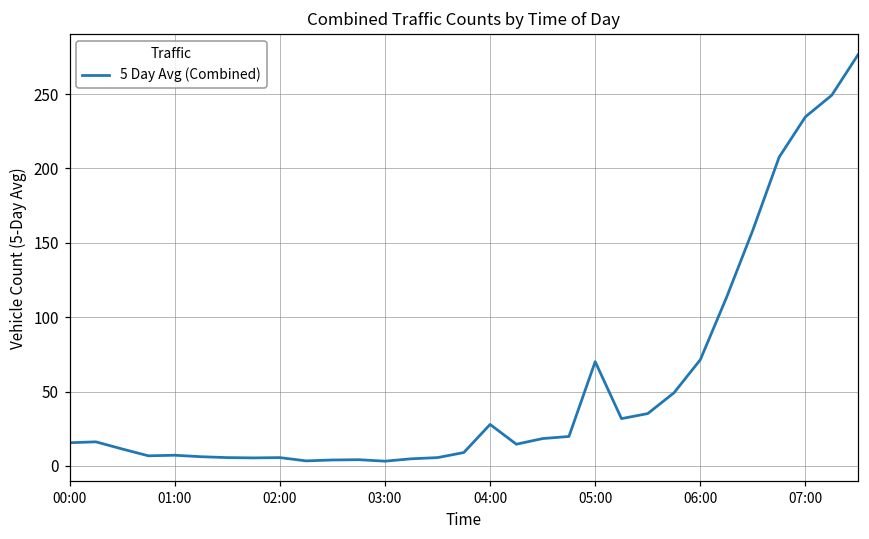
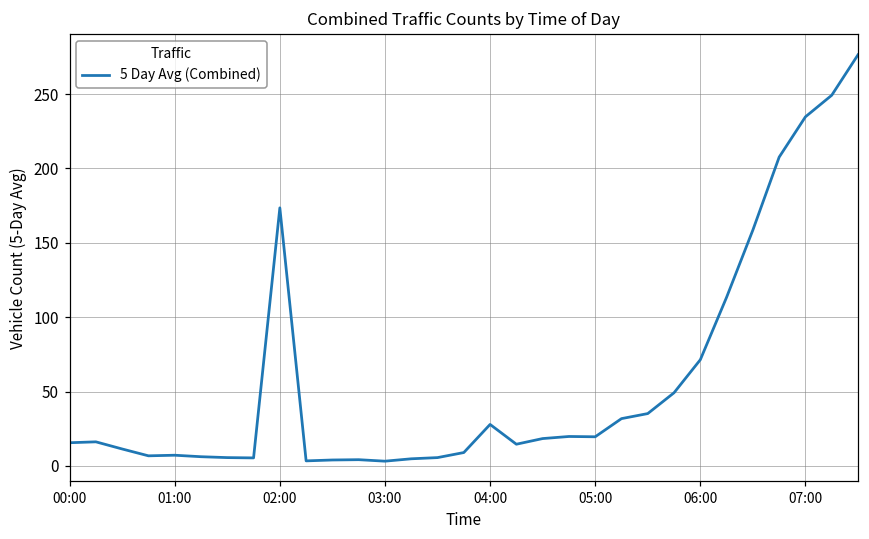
02:00: 6 -> 174
05:00: 70 -> 20
